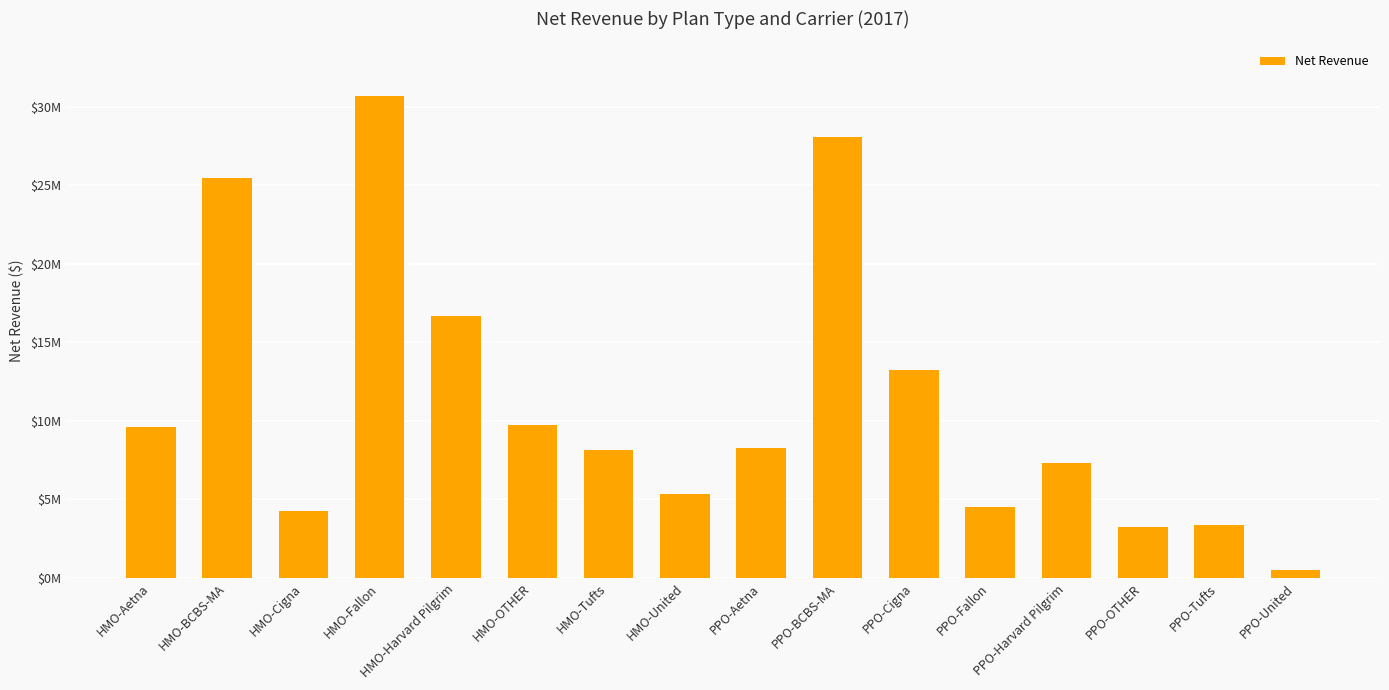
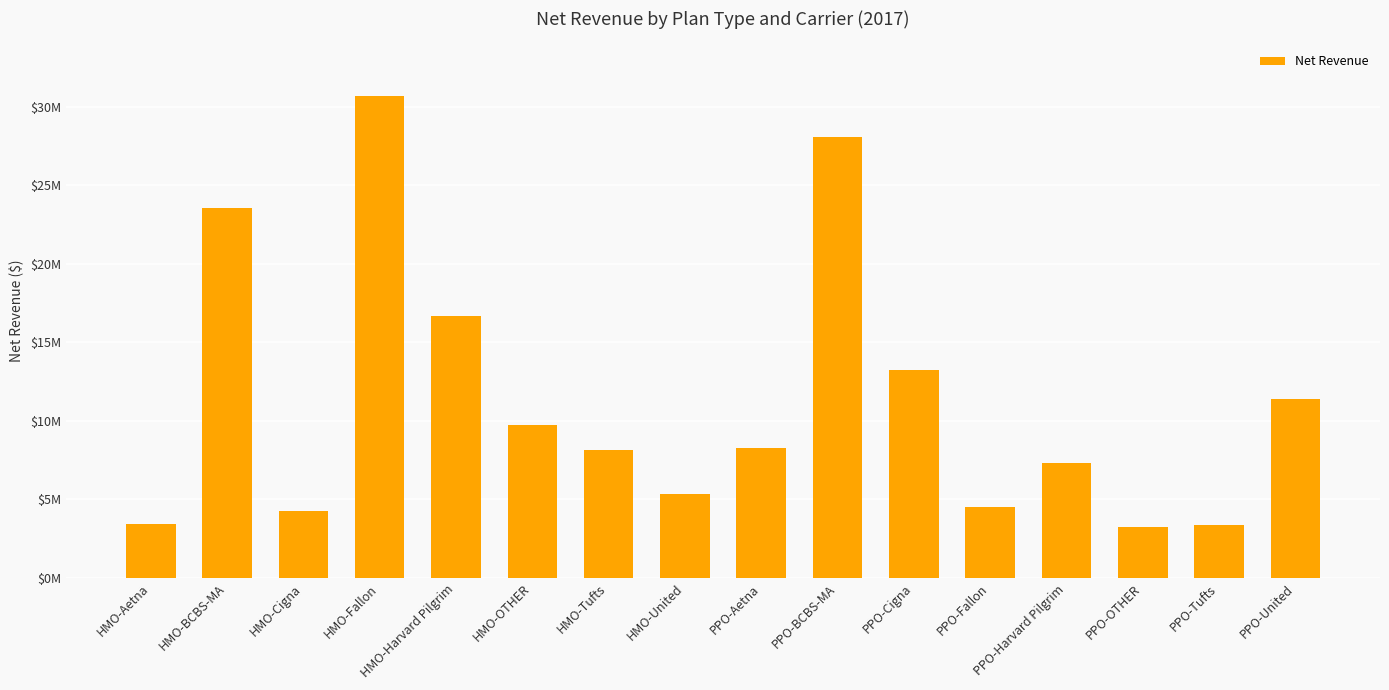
HMO-Aetna: $9600000 -> $3400000
HMO-BCBS-MA: $25500000 -> $23600000
PPO-United: $500000 -> $11400000
